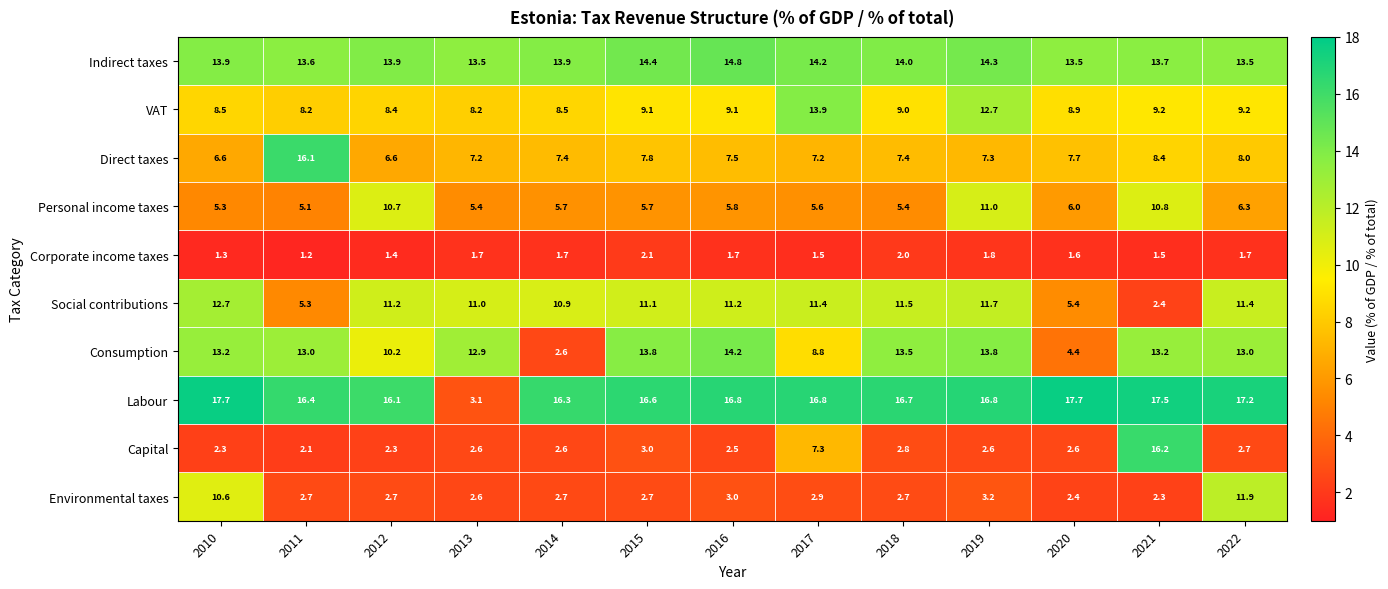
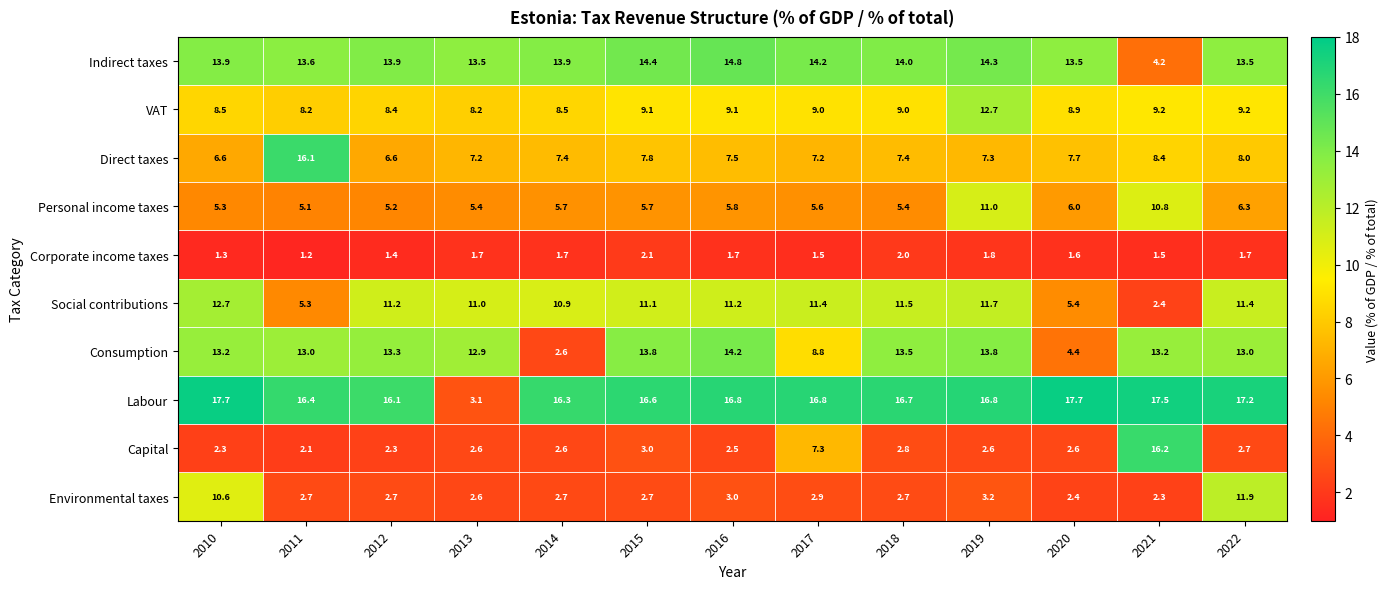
Indirect taxes, 2021: 13.7 -> 4.2
VAT, 2017: 13.9 -> 9.0
Personal income taxes, 2012: 10.7 -> 5.2
Consumption, 2012: 10.2 -> 13.3
